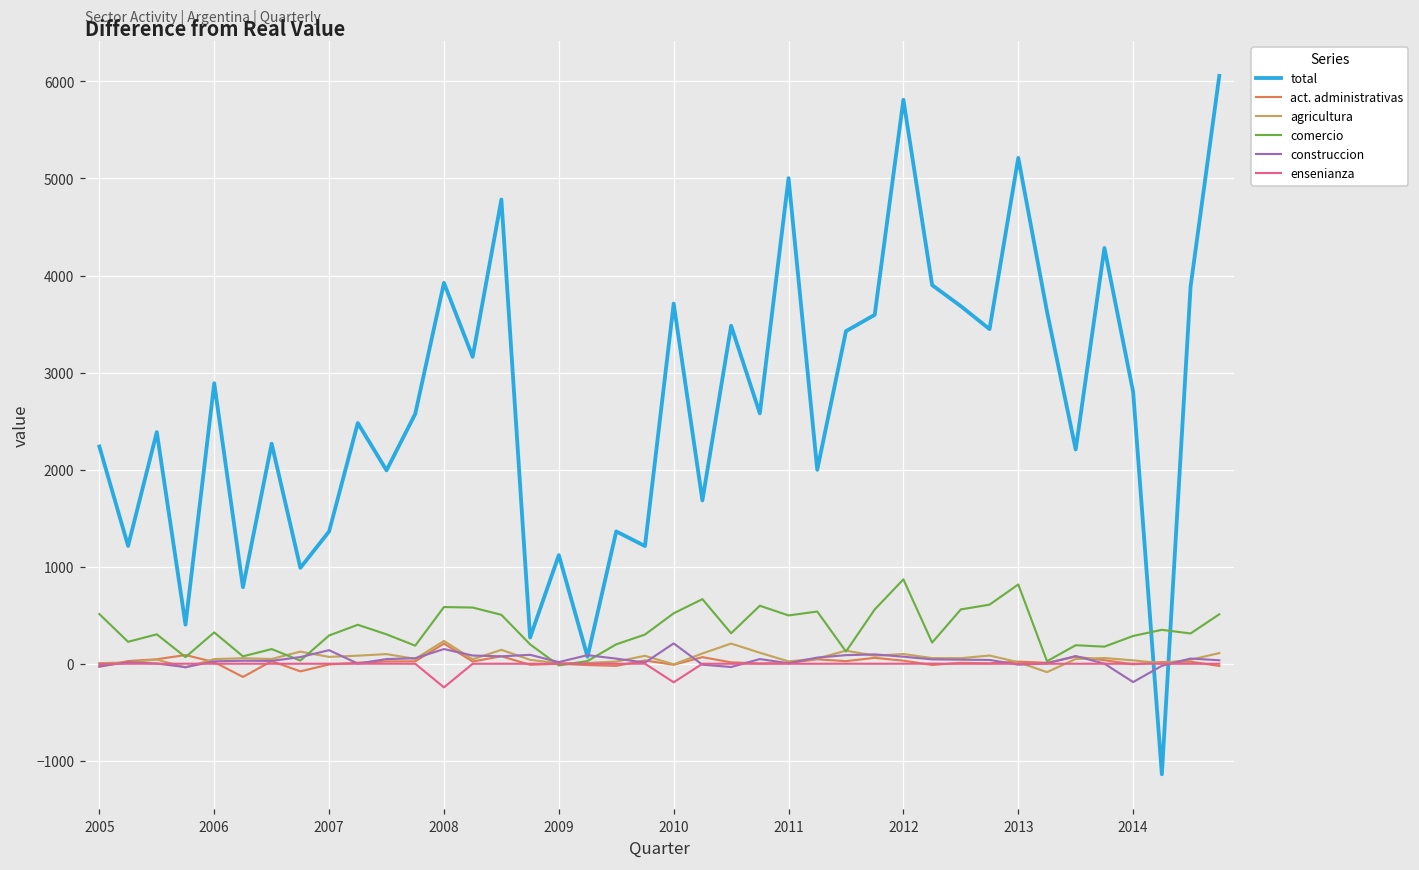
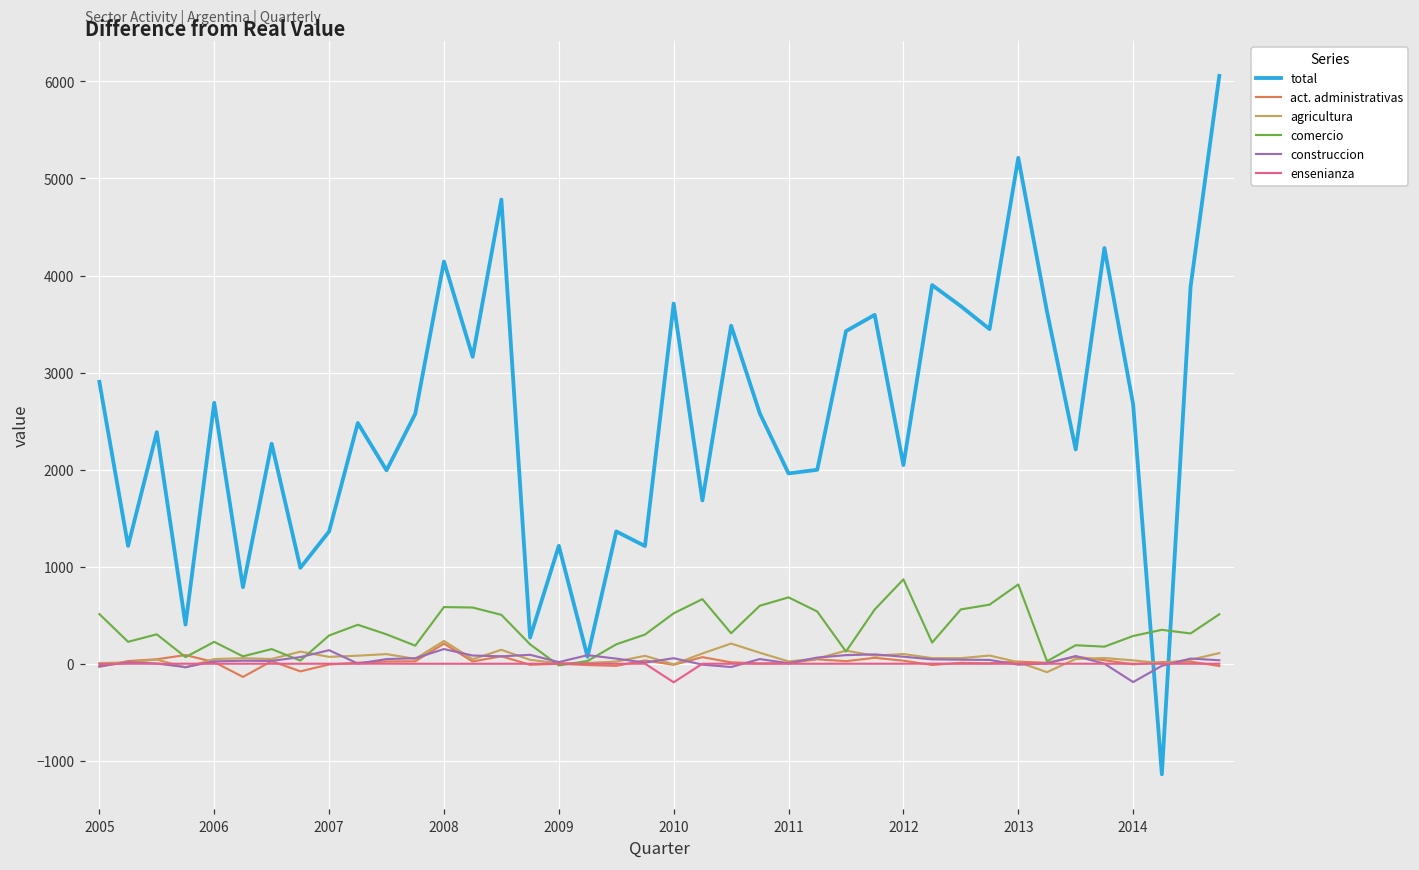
total, 2005: 2200 -> 2900
total, 2006: 2900 -> 2700
comercio, 2006: 300 -> 200
total, 2008: 3900 -> 4100
ensenianza, 2008: -200 -> 0
total, 2009: 1100 -> 1200
construccion, 2010: 200 -> 100
total, 2011: 5000 -> 2000
comercio, 2011: 500 -> 700
total, 2012: 5800 -> 2000
total, 2014: 2800 -> 2700
